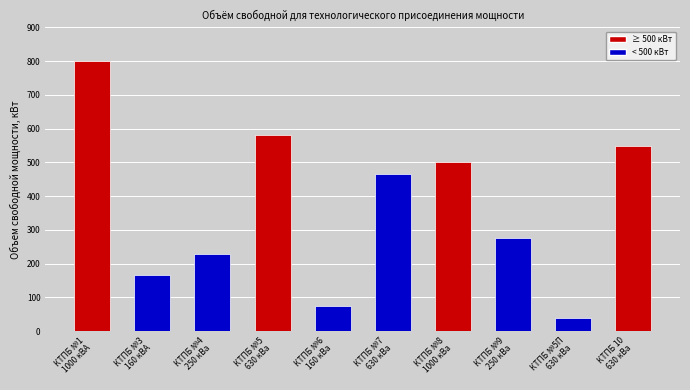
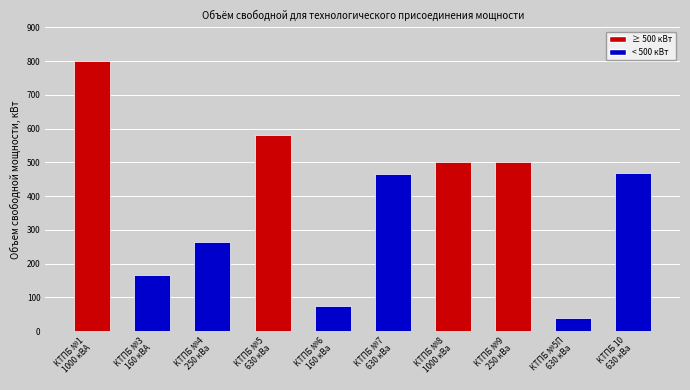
КТПБ №4 250 кВа: 230 -> 260
КТПБ №9 250 кВа: 280 -> 500
КТПБ 10 630 кВа: 550 -> 470
